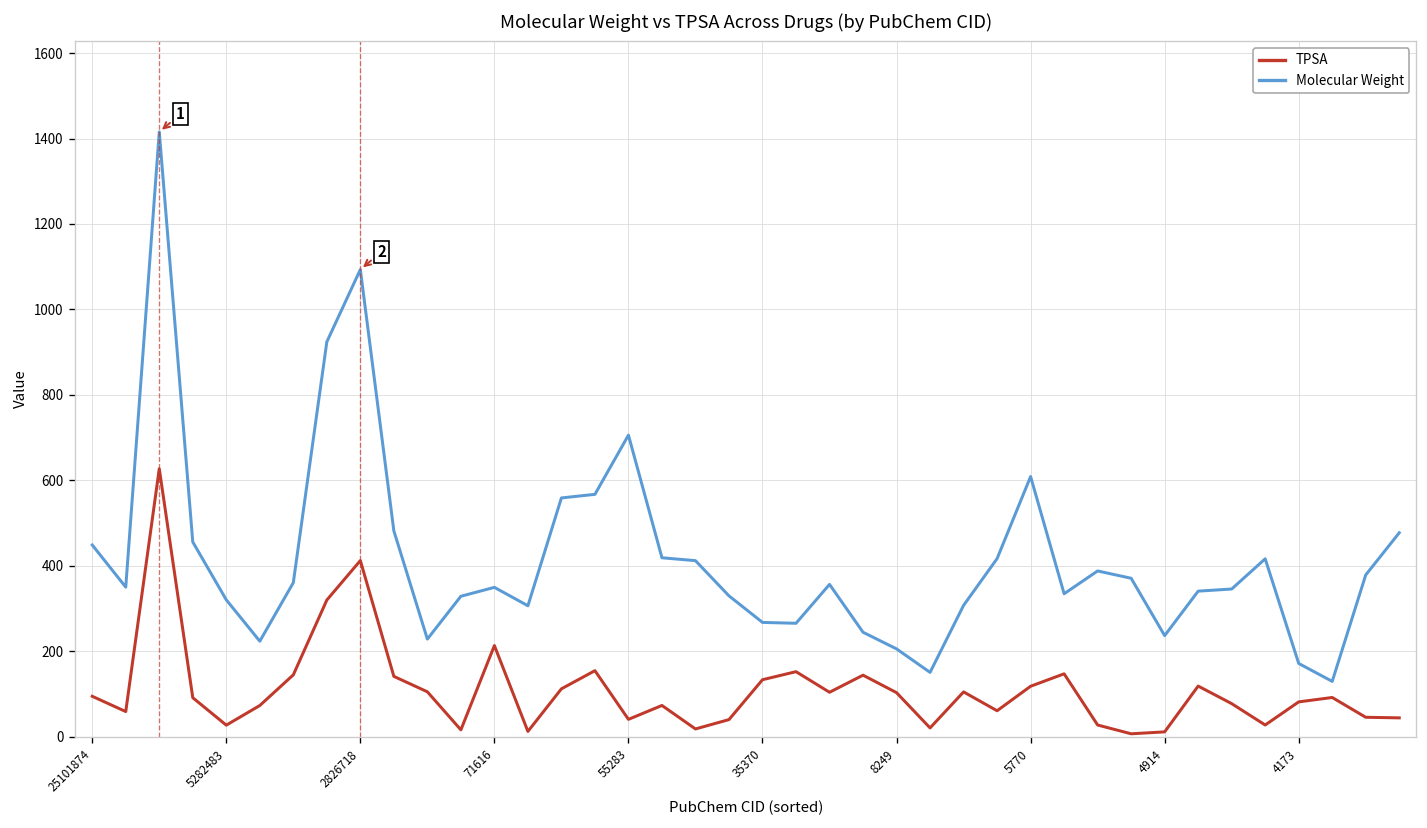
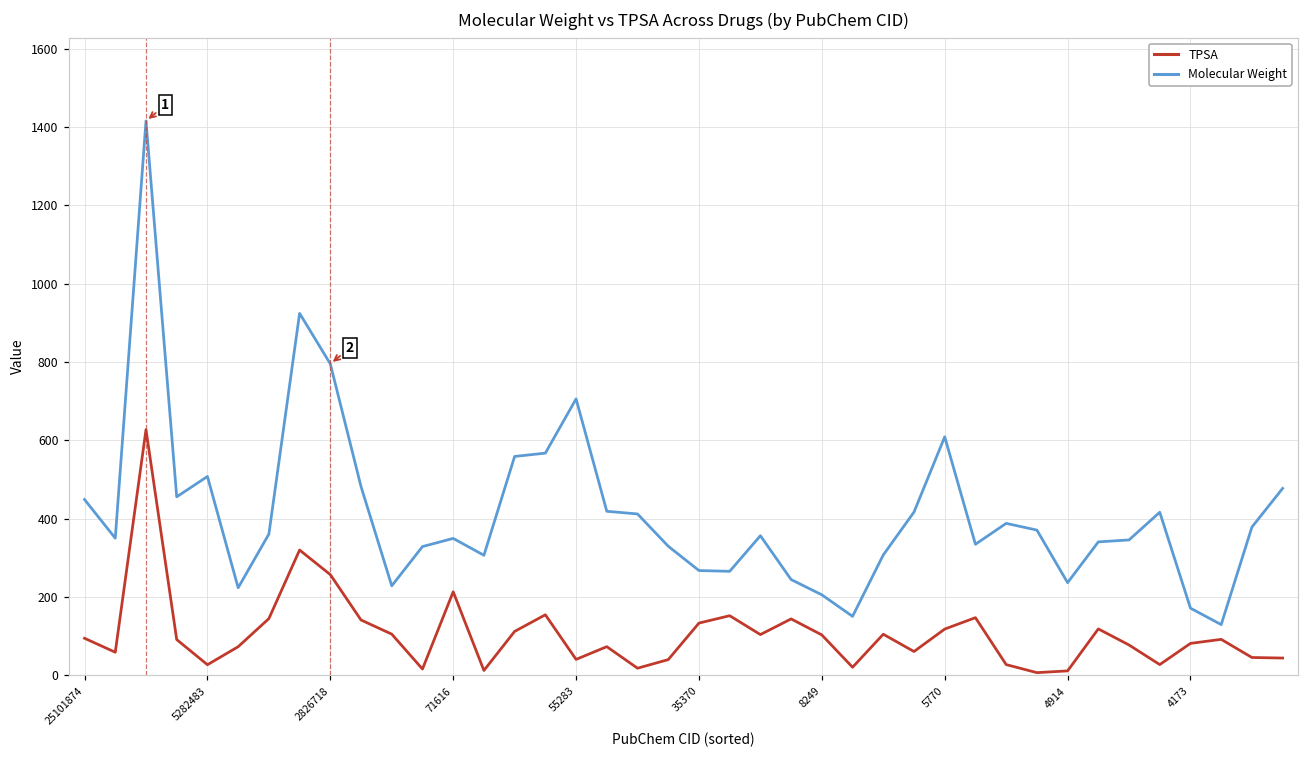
Molecular Weight, 5282483: 320 -> 510
Molecular Weight, 2826718: 1090 -> 800
TPSA, 2826718: 410 -> 260
